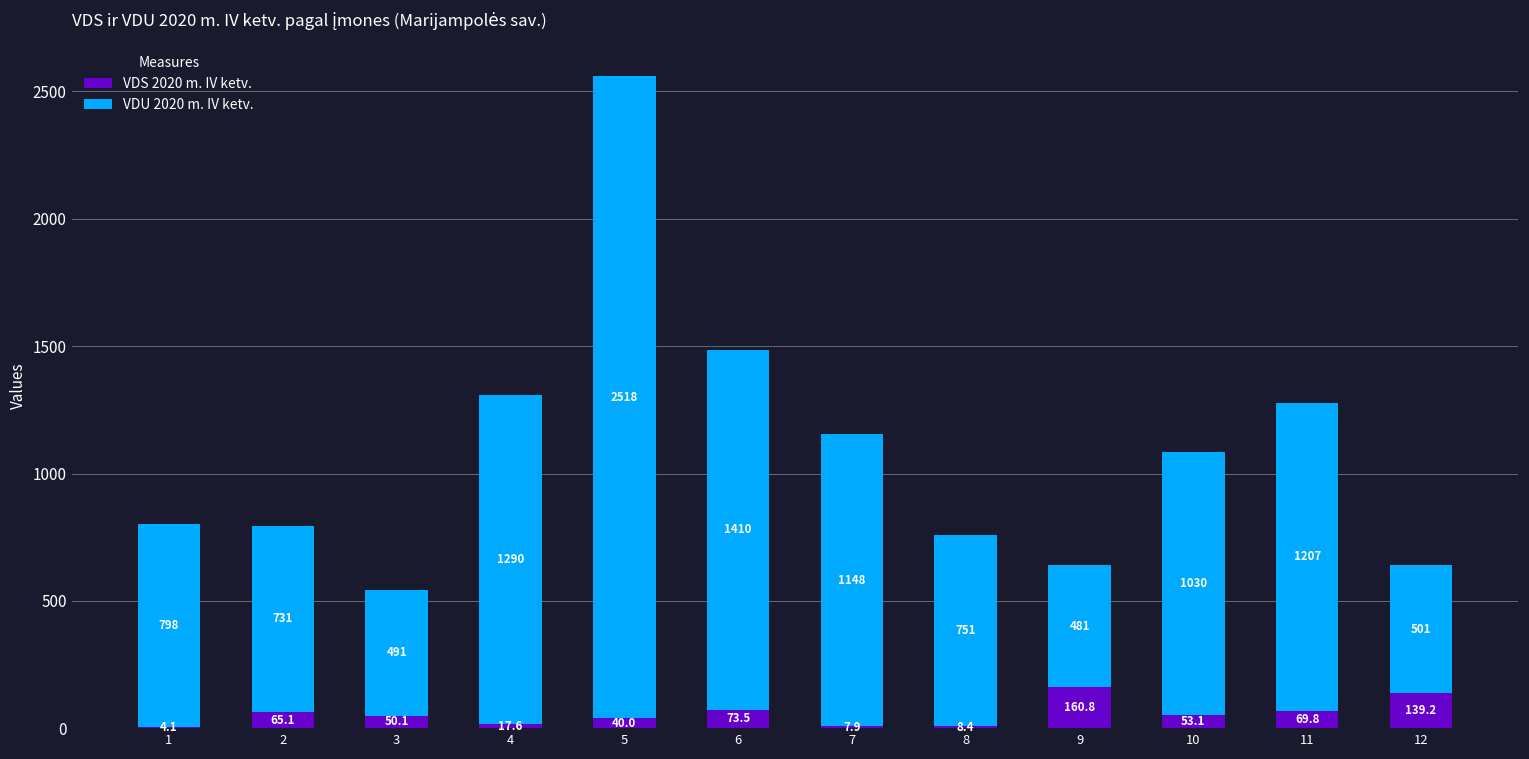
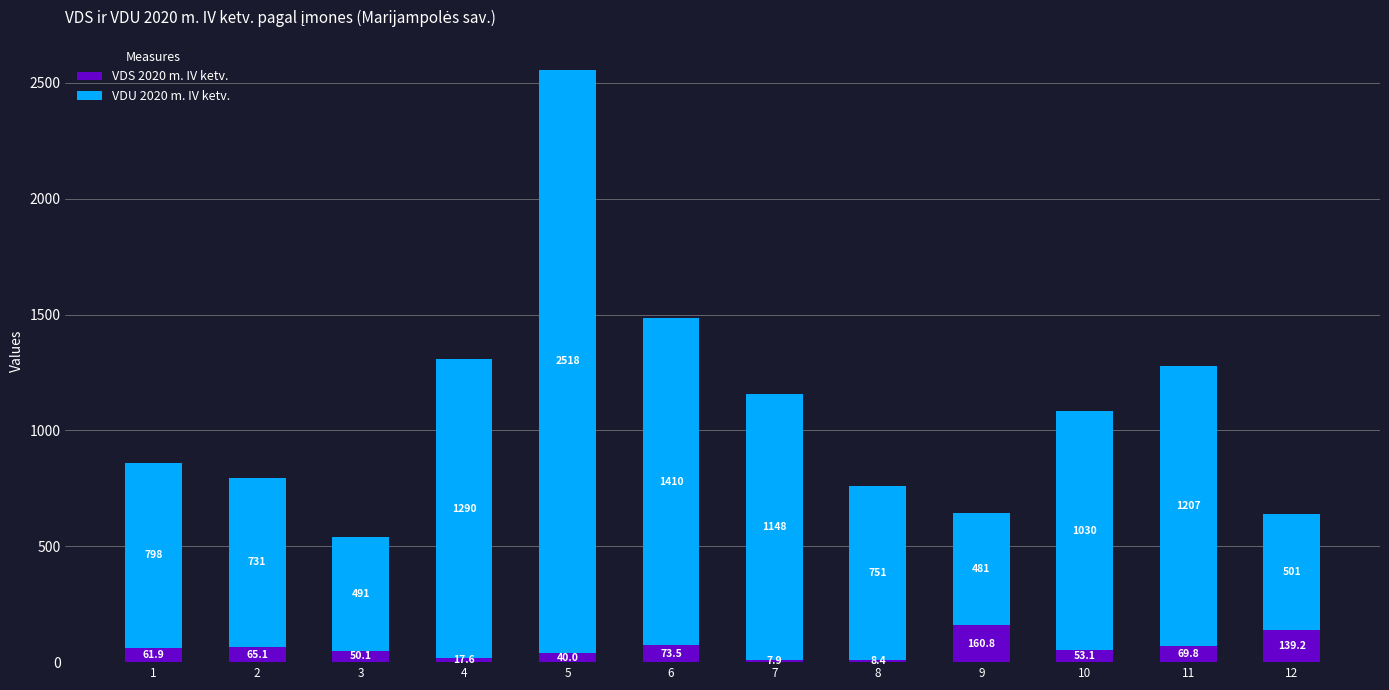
VDS 2020 m. IV ketv., 1: 4.1 -> 61.9
